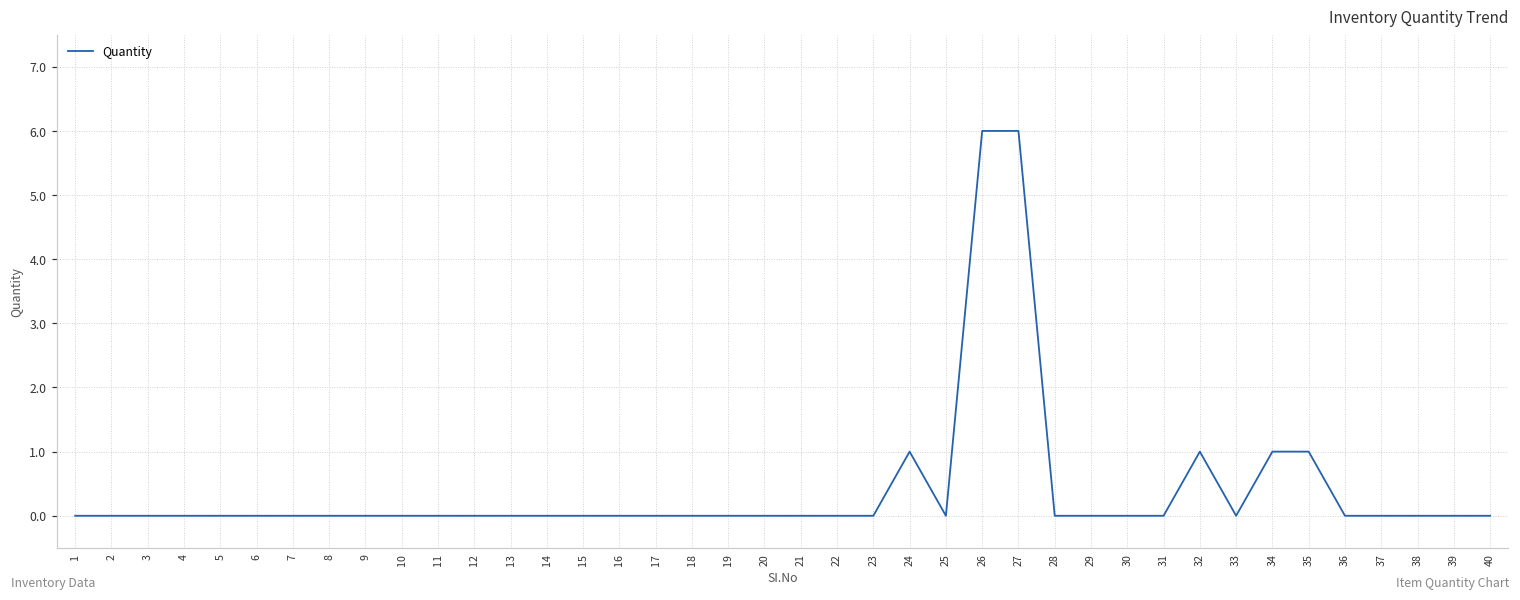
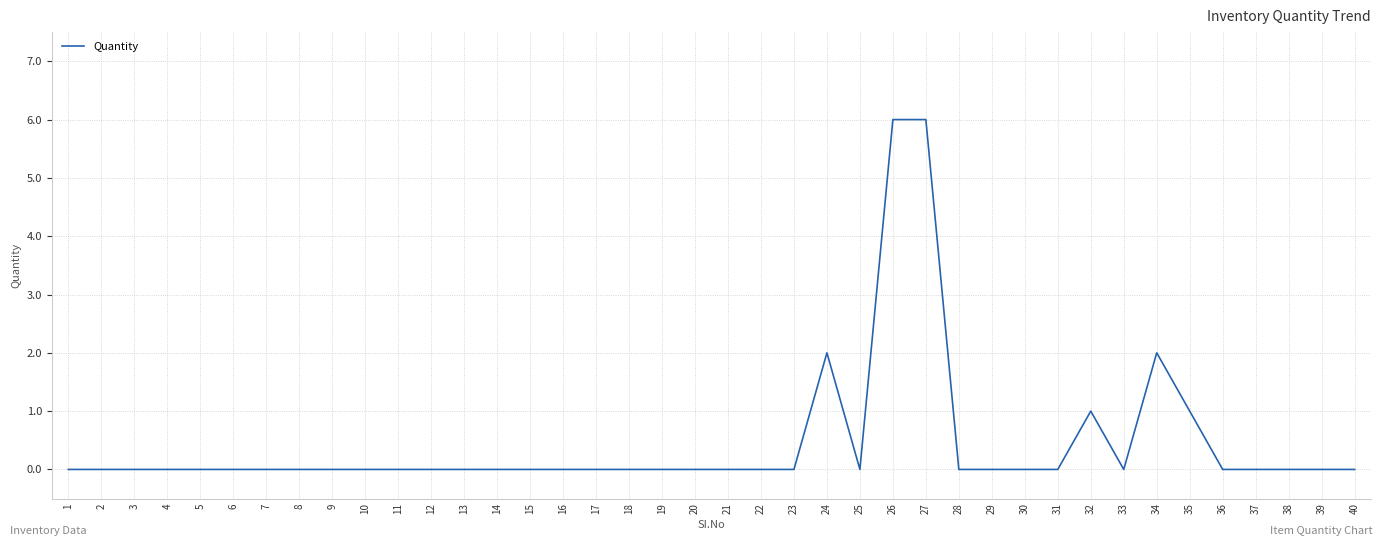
24: 1 -> 2
34: 1 -> 2
